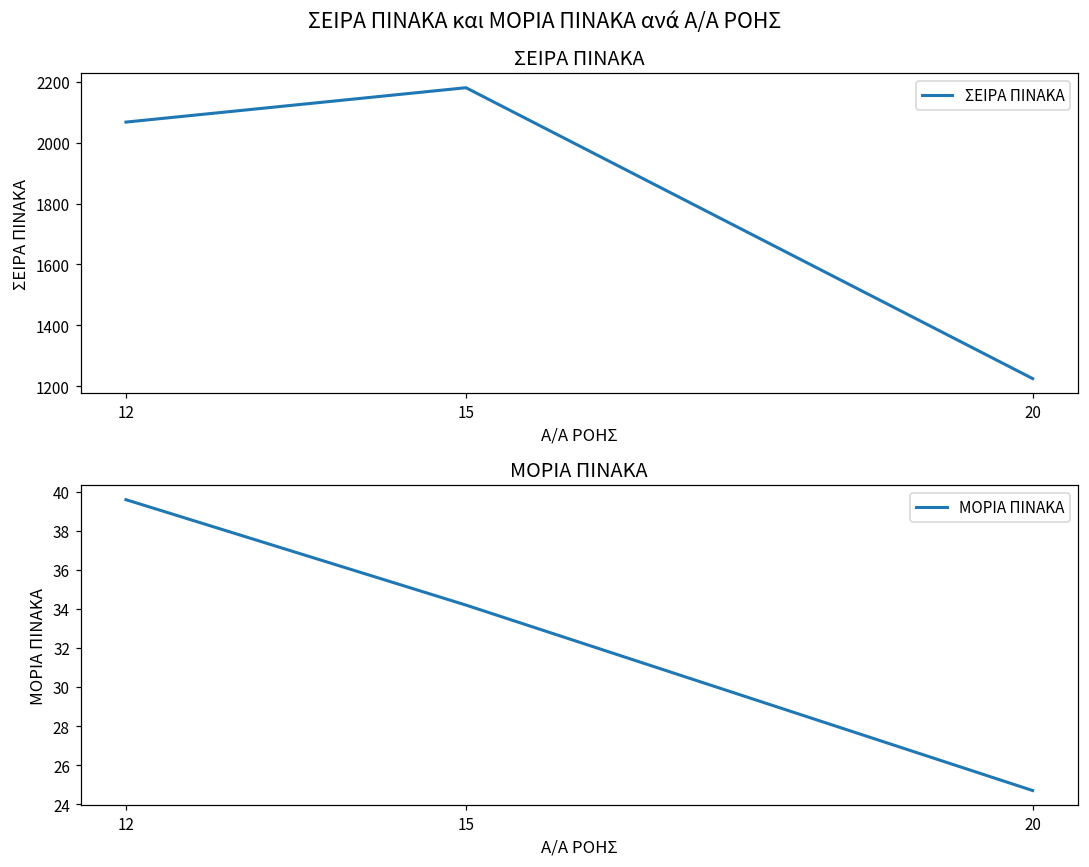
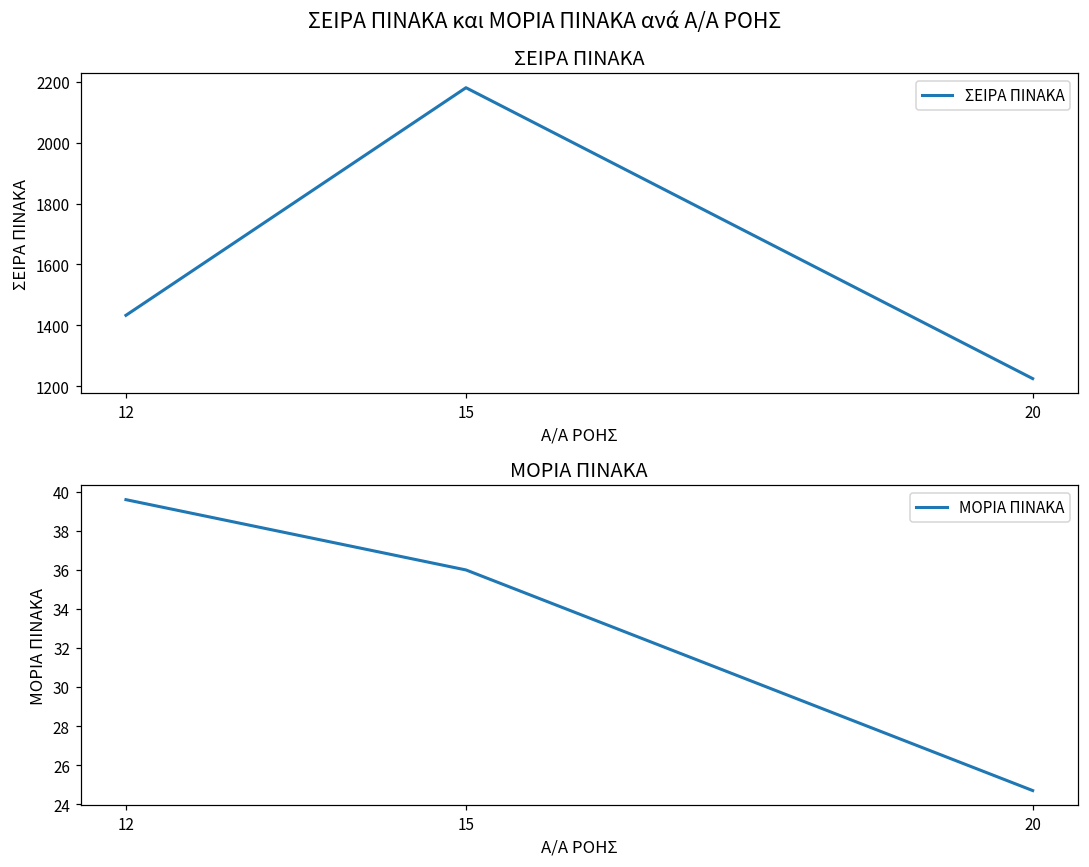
ΣΕΙΡΑ ΠΙΝΑΚΑ, 12: 2070 -> 1430
ΜΟΡΙΑ ΠΙΝΑΚΑ, 15: 34.2 -> 36.0
